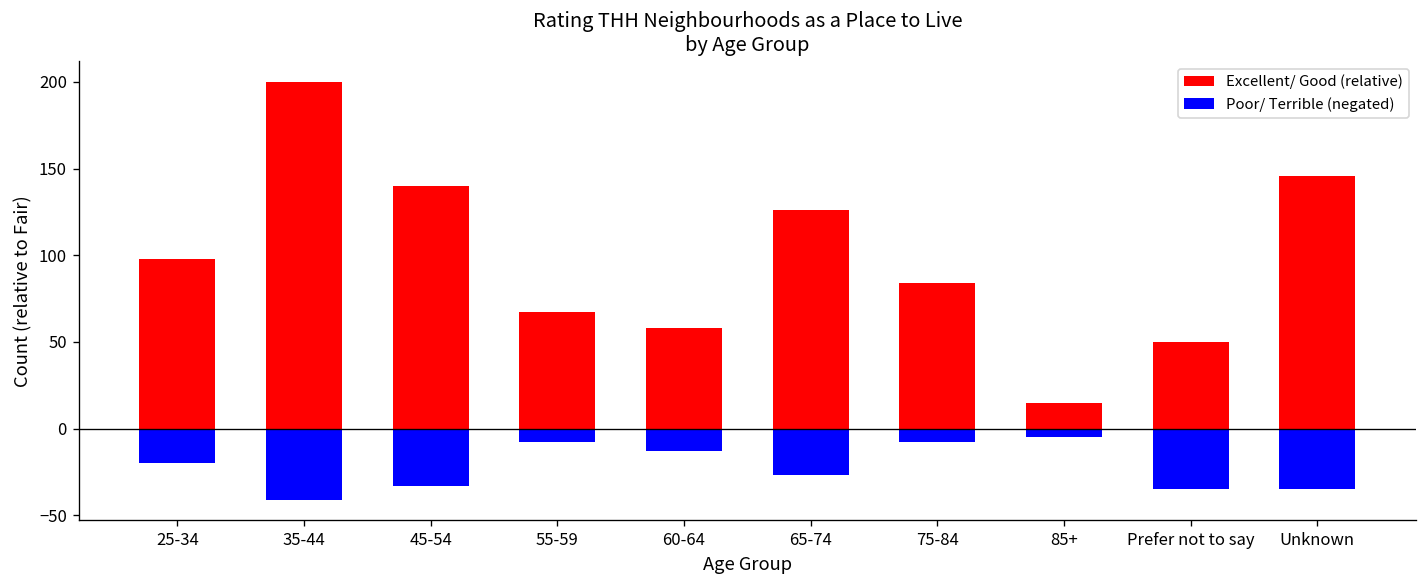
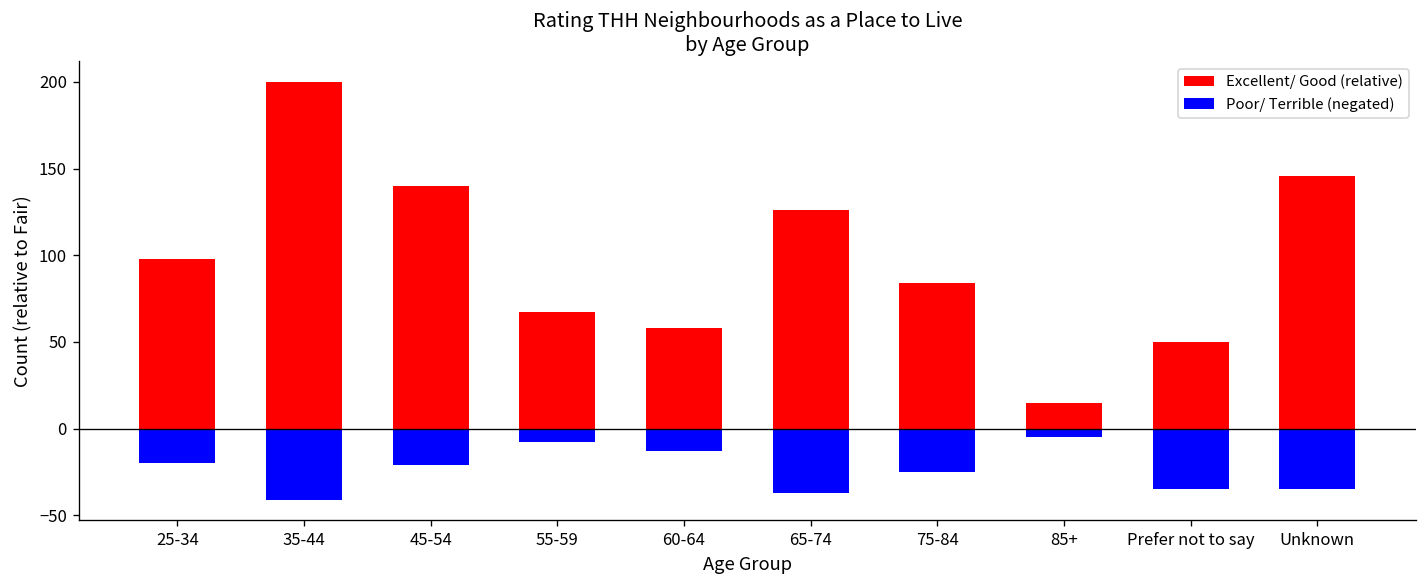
Poor/ Terrible (negated), 45-54: -33 -> -21
Poor/ Terrible (negated), 65-74: -27 -> -37
Poor/ Terrible (negated), 75-84: -8 -> -25
